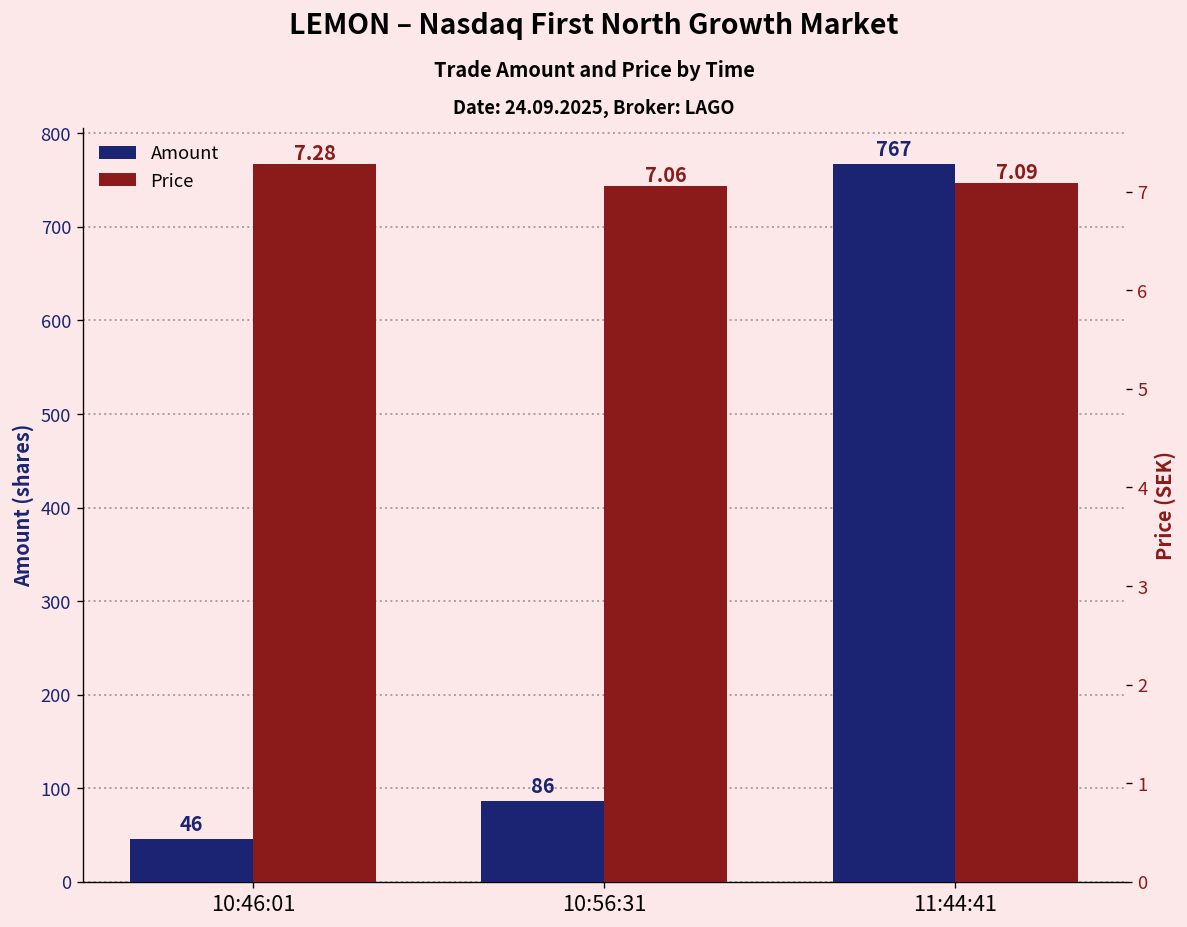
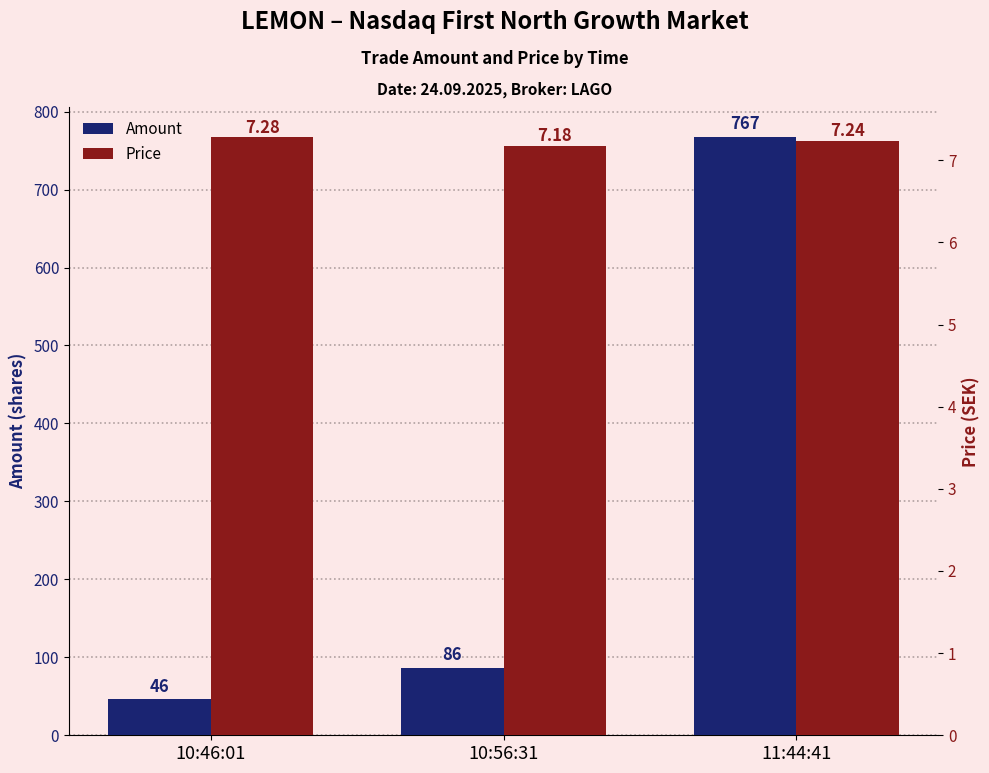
Price, 10:56:31: 7.06 -> 7.18
Price, 11:44:41: 7.09 -> 7.24
